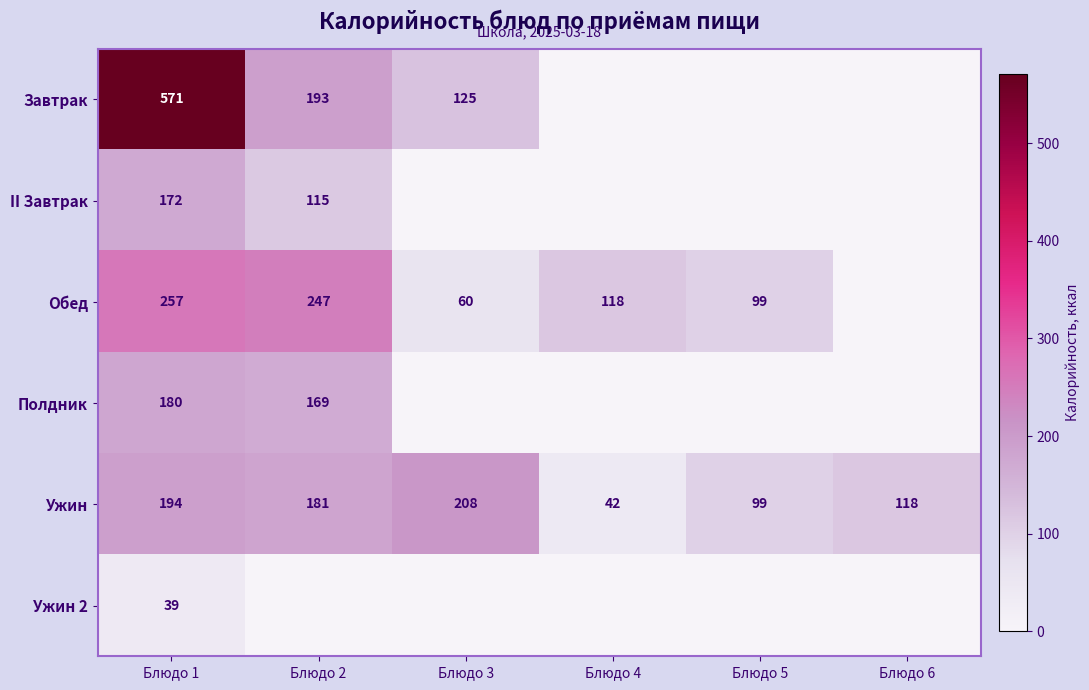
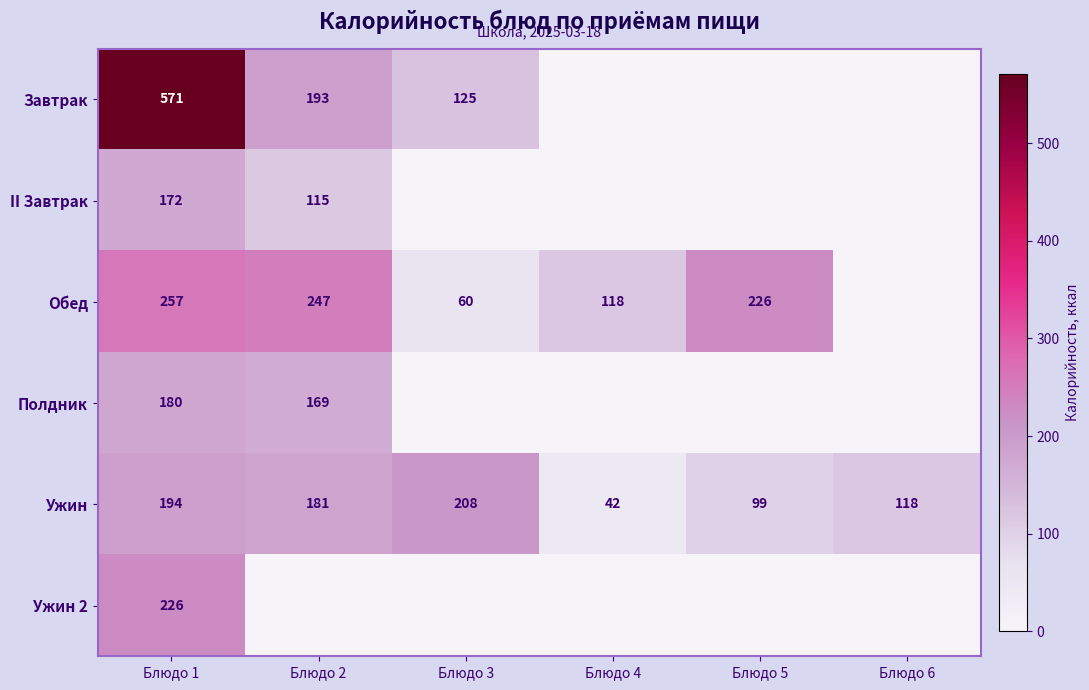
Обед, Блюдо 5: 99 -> 226
Ужин 2, Блюдо 1: 39 -> 226
